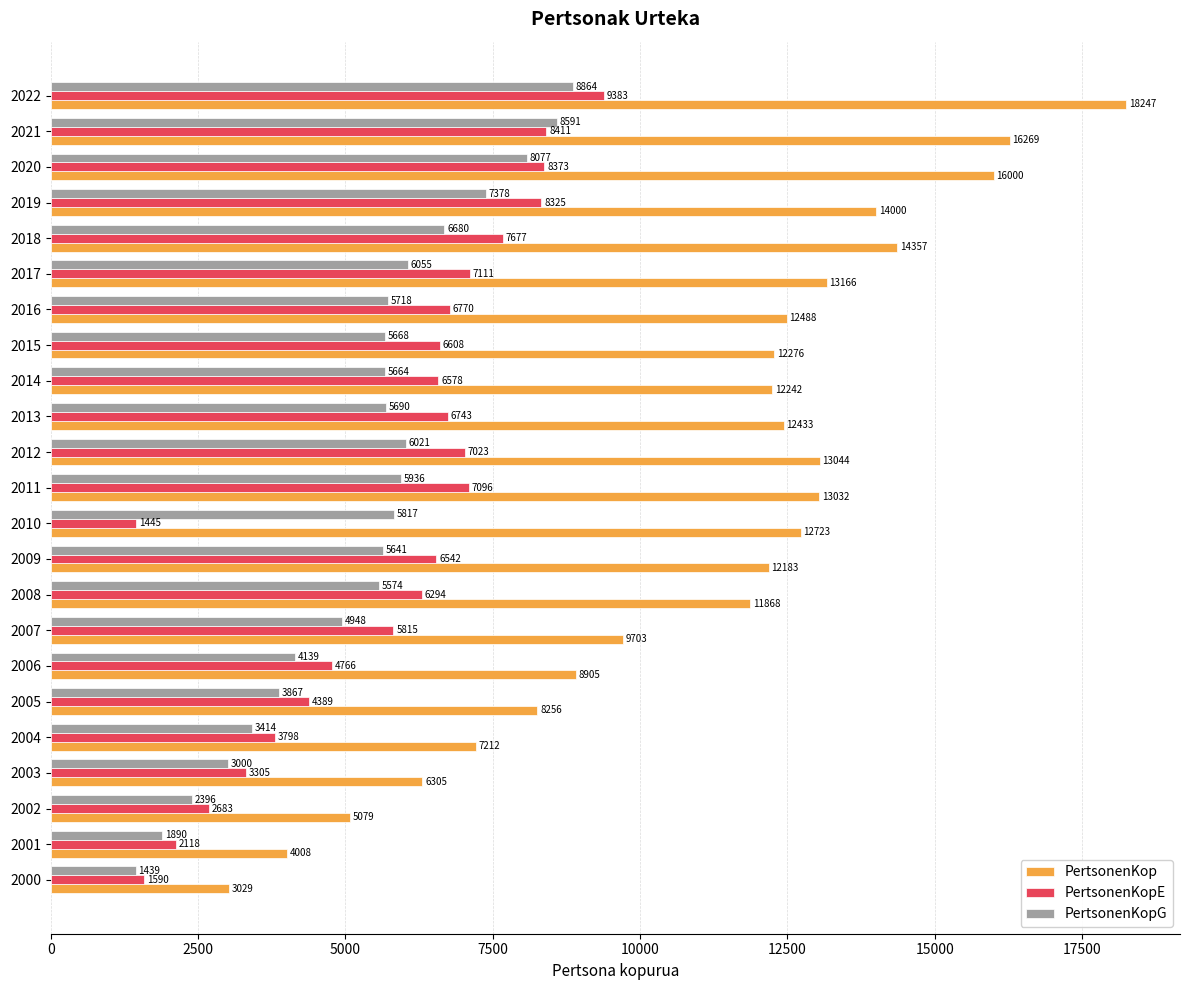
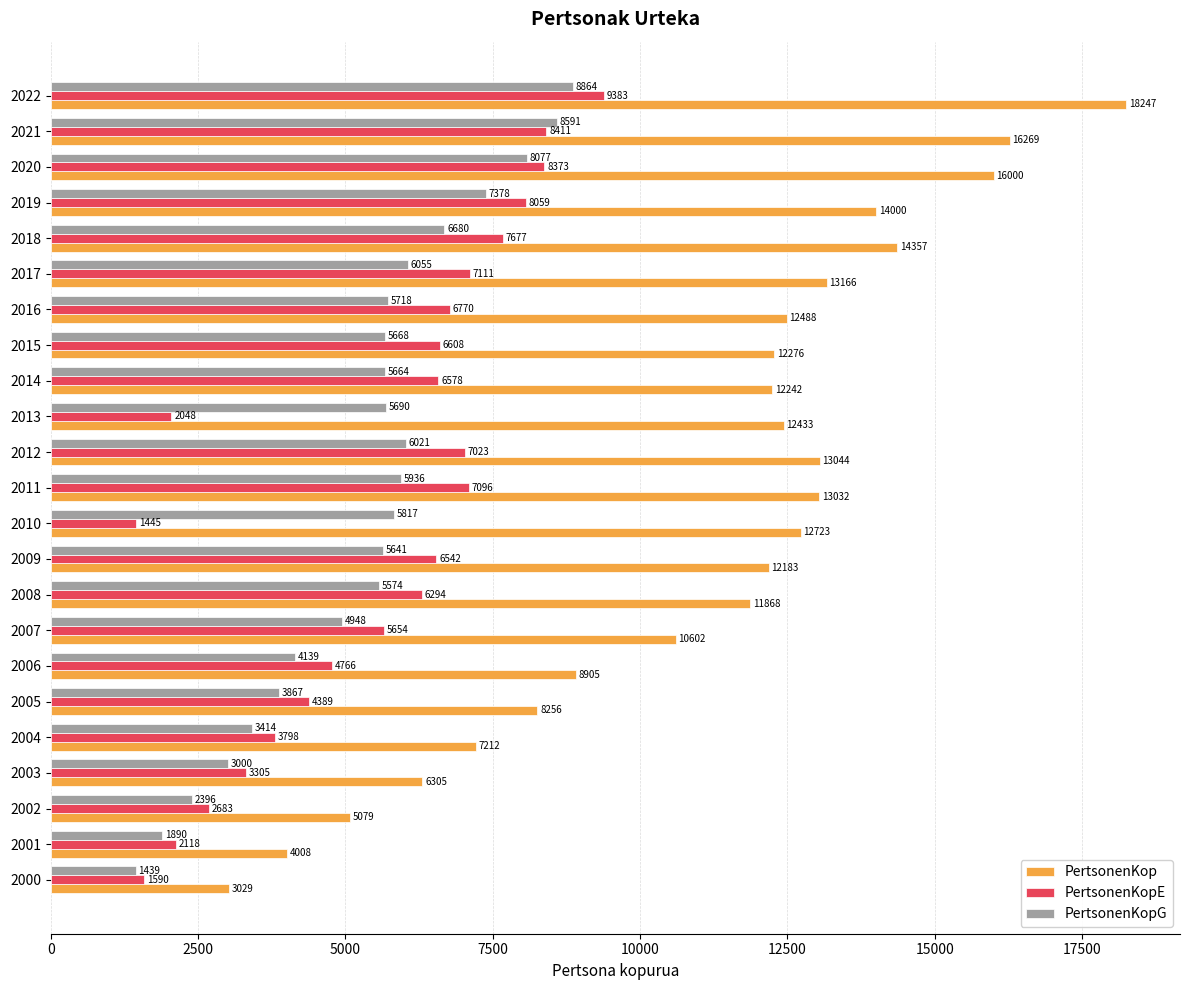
PertsonenKopE, 2019: 8325 -> 8059
PertsonenKopE, 2013: 6743 -> 2048
PertsonenKopE, 2007: 5815 -> 5654
PertsonenKop, 2007: 9703 -> 10602
